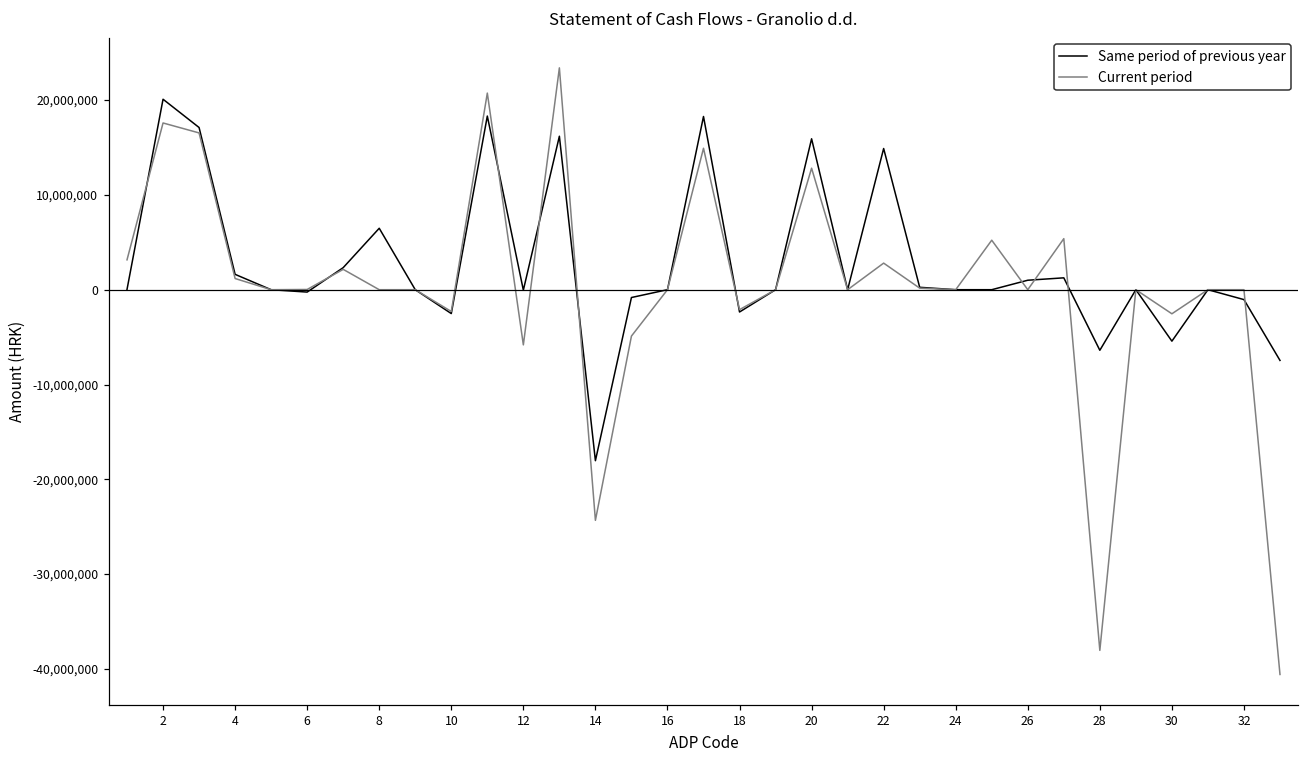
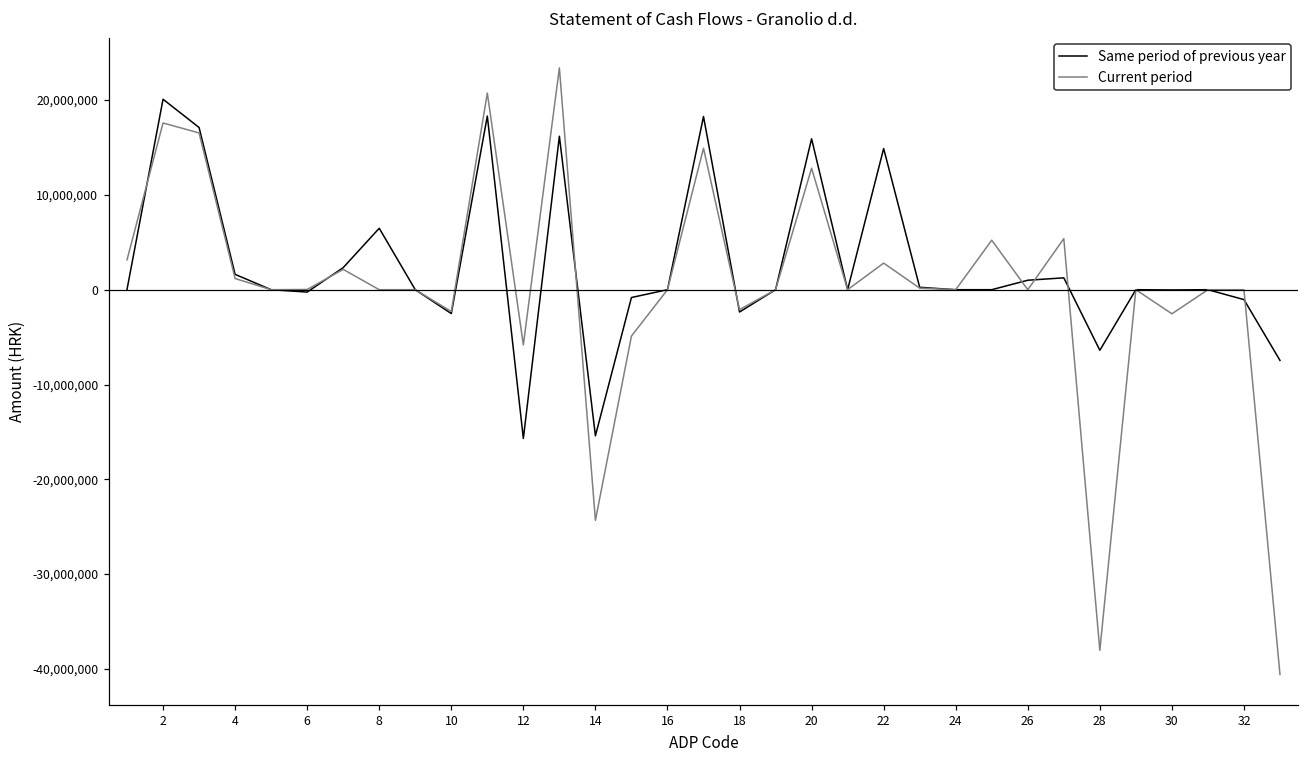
Same period of previous year, 12: 0 -> -16,000,000
Same period of previous year, 14: -18,000,000 -> -15,000,000
Same period of previous year, 30: -5,000,000 -> 0
